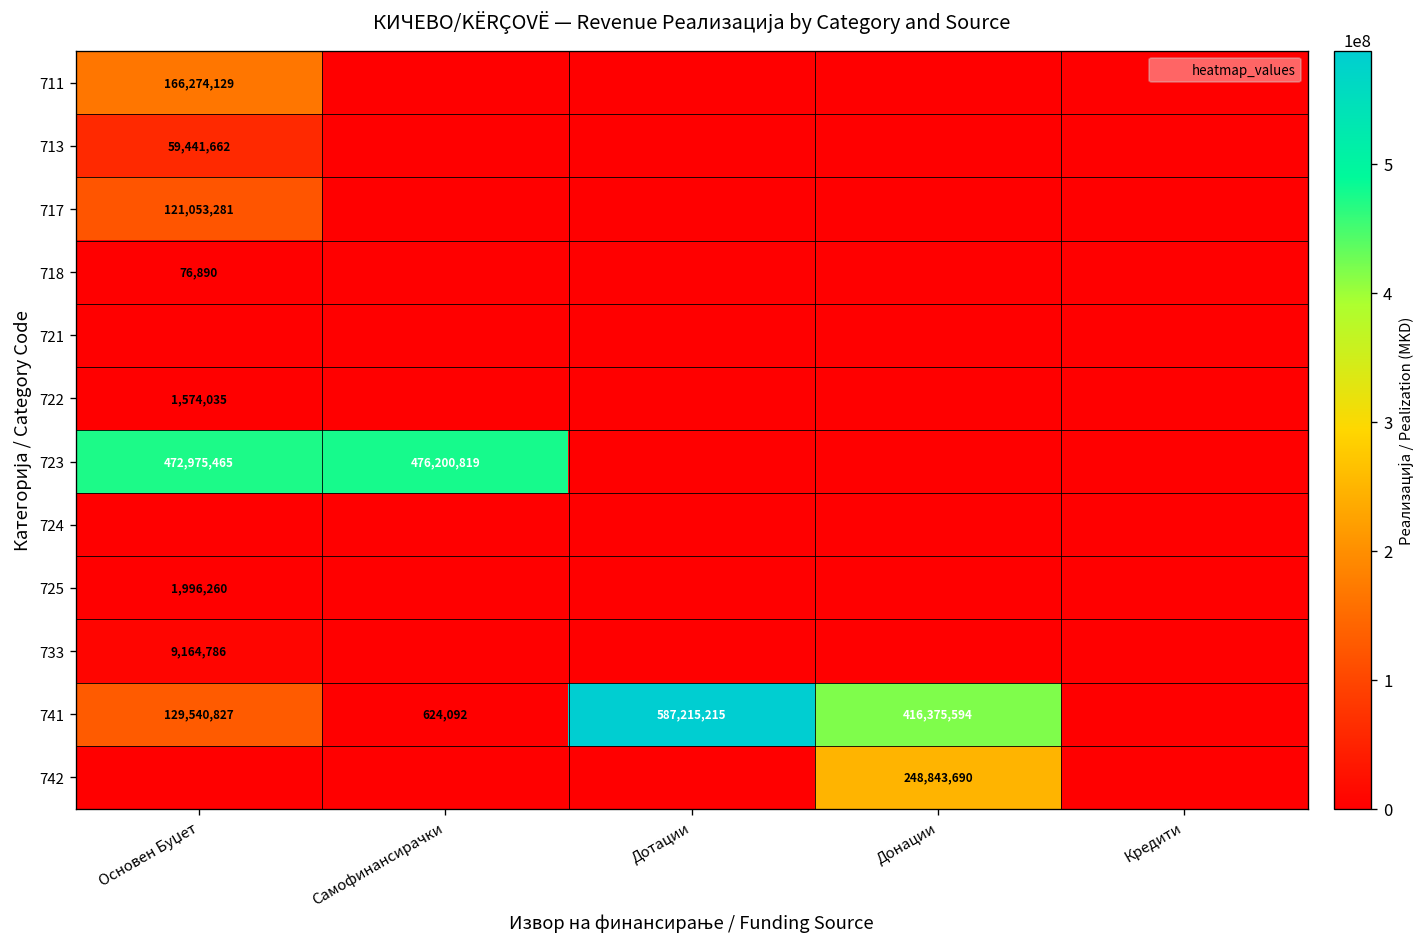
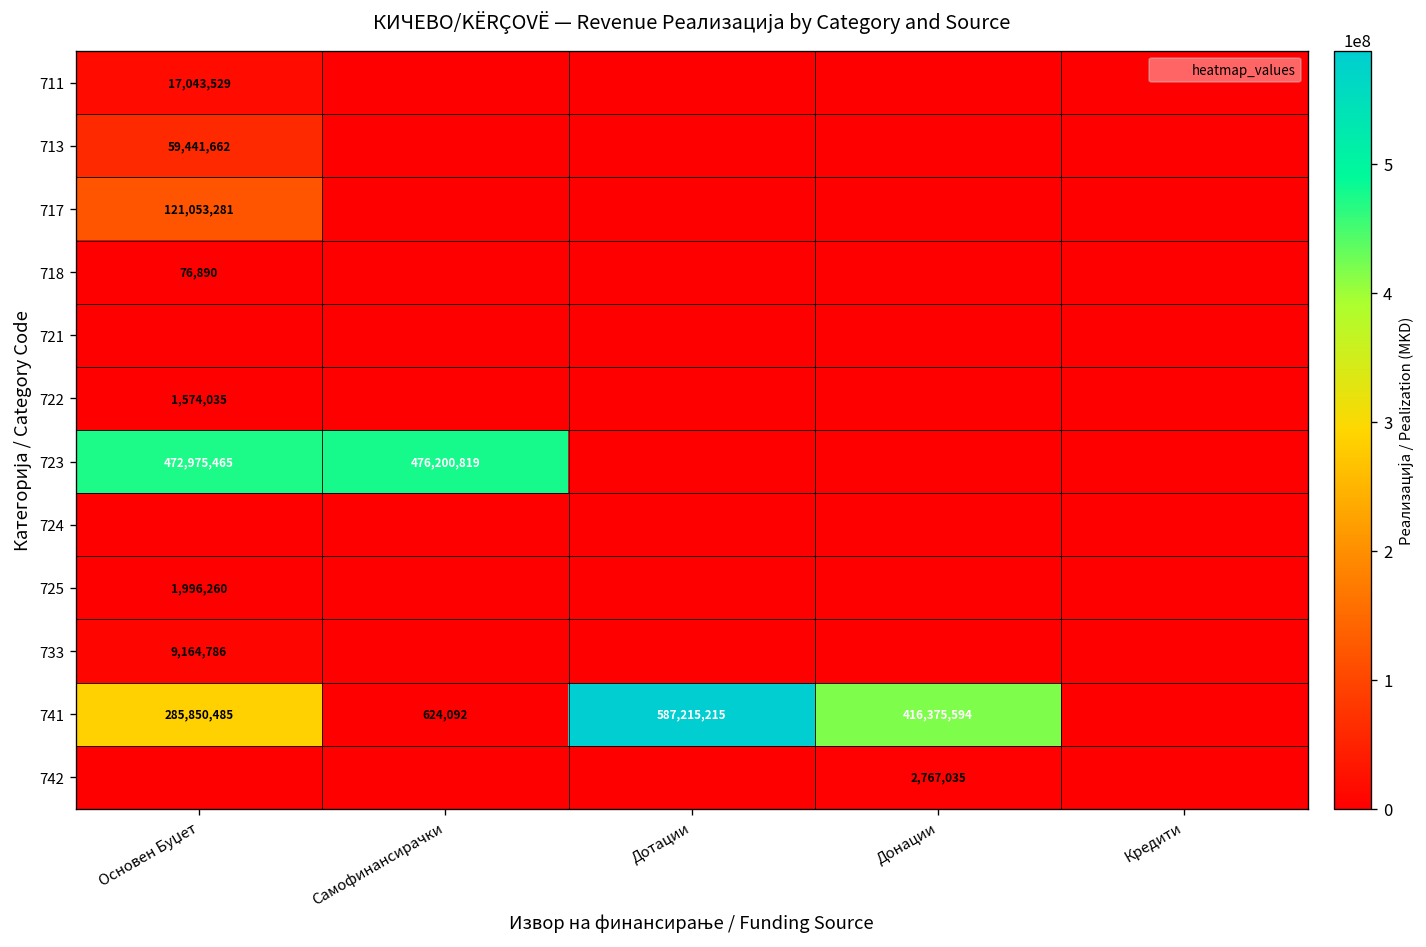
711, Основен Буџет: 166,274,129 -> 17,043,529
741, Основен Буџет: 129,540,827 -> 285,850,485
742, Донации: 248,843,690 -> 2,767,035
